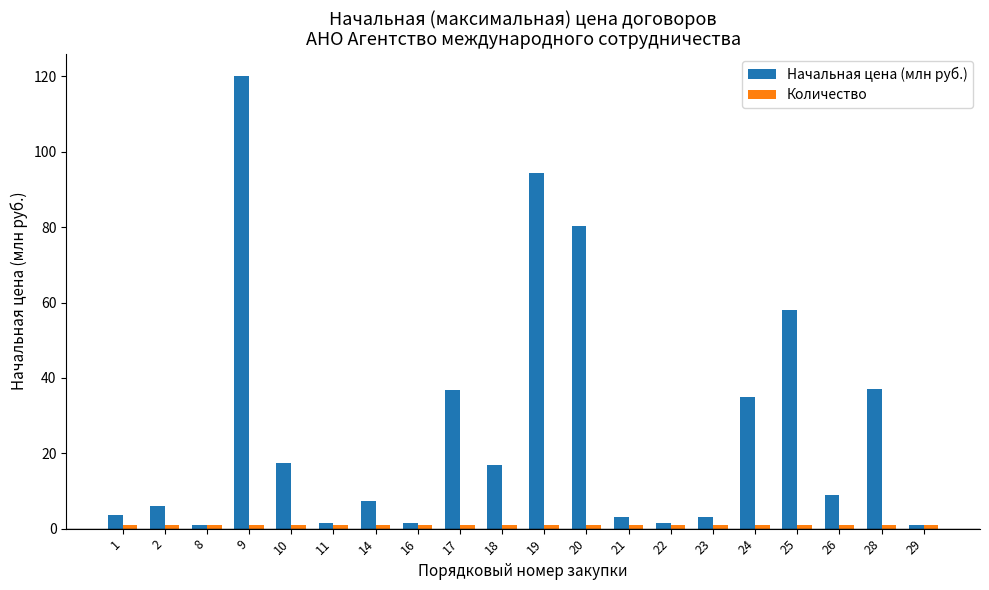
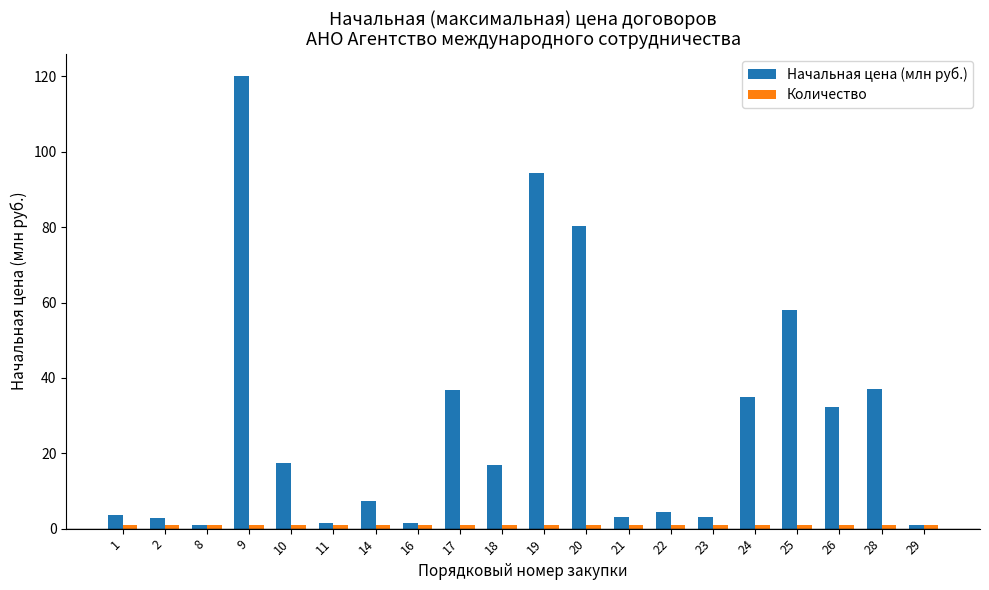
Начальная цена (млн руб.), 2: 6 -> 3
Начальная цена (млн руб.), 22: 2 -> 4
Начальная цена (млн руб.), 26: 9 -> 32
